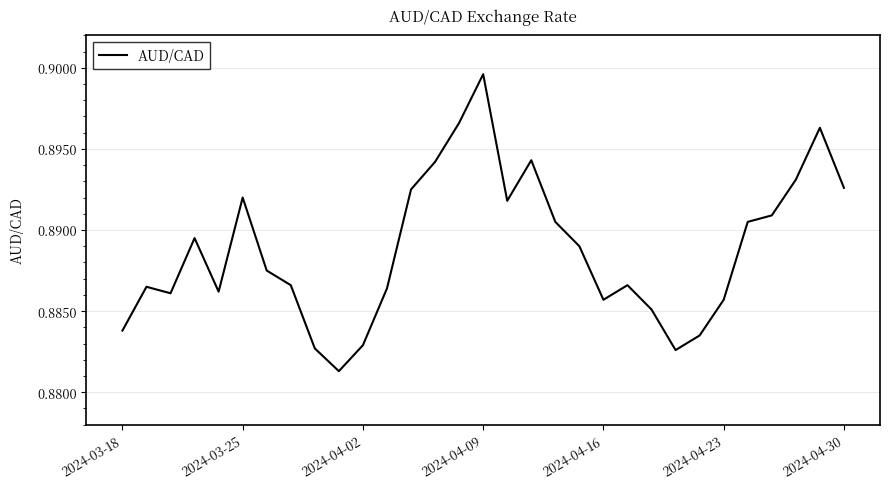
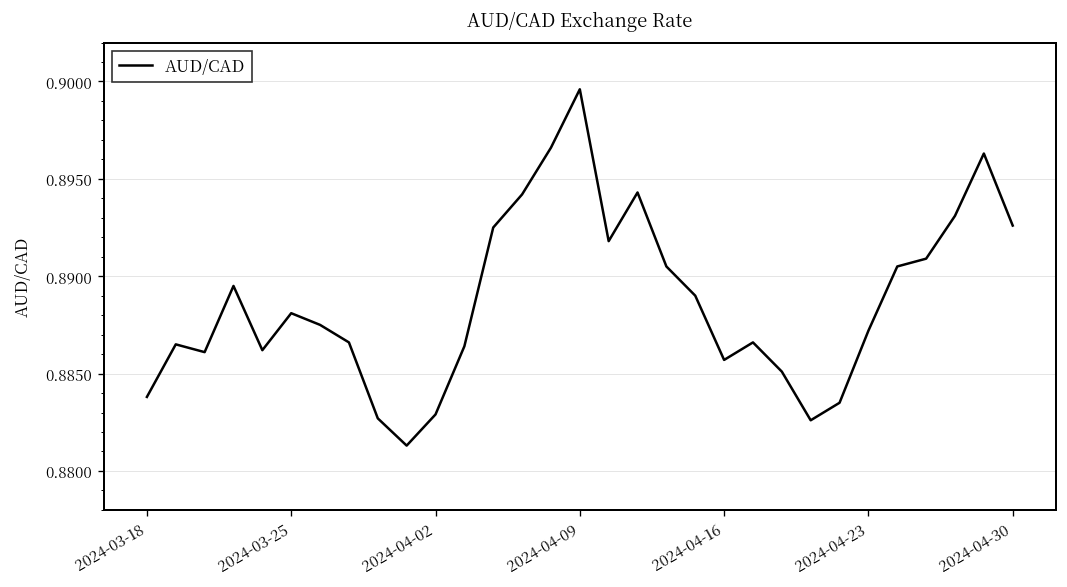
2024-03-25: 0.8920 -> 0.8881
2024-04-23: 0.8857 -> 0.8872
